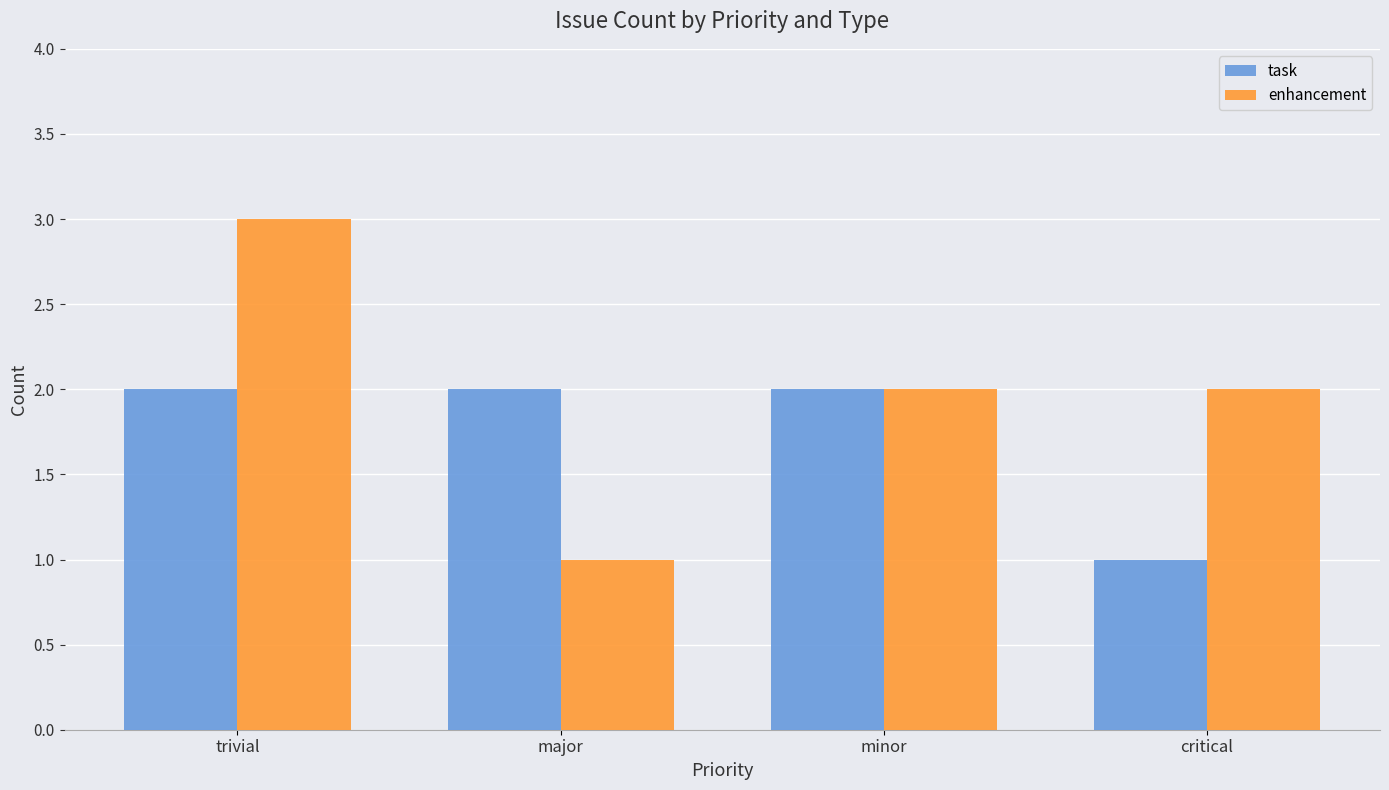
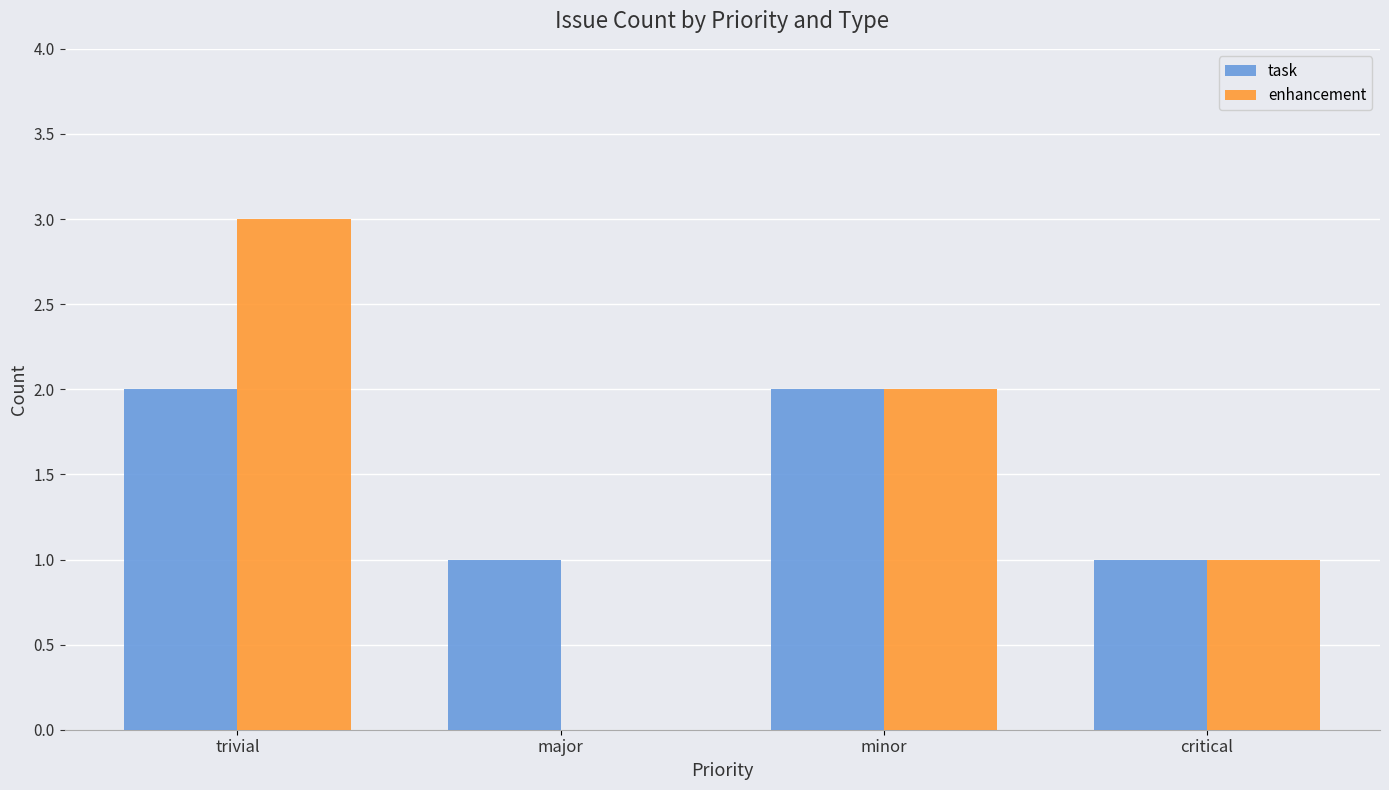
task, major: 2 -> 1
enhancement, major: 1 -> 0
enhancement, critical: 2 -> 1
